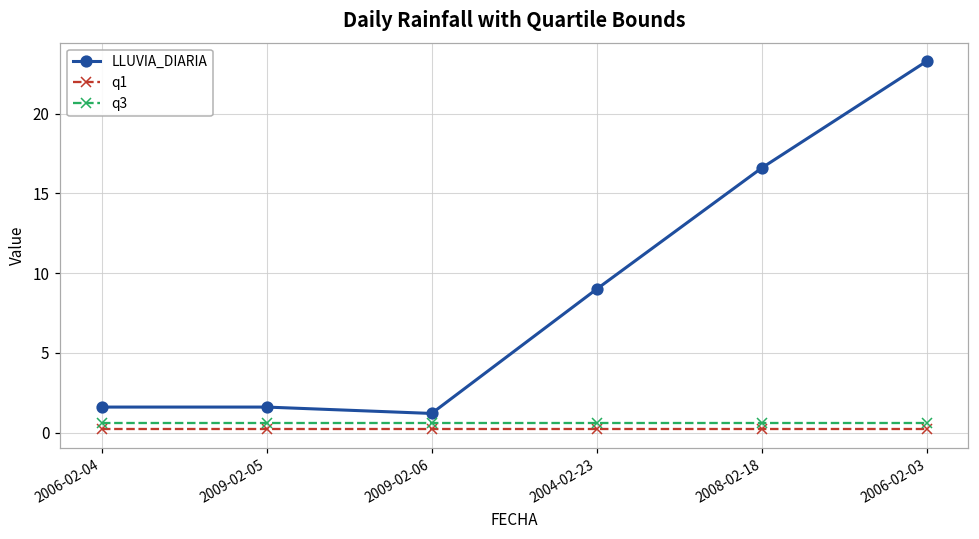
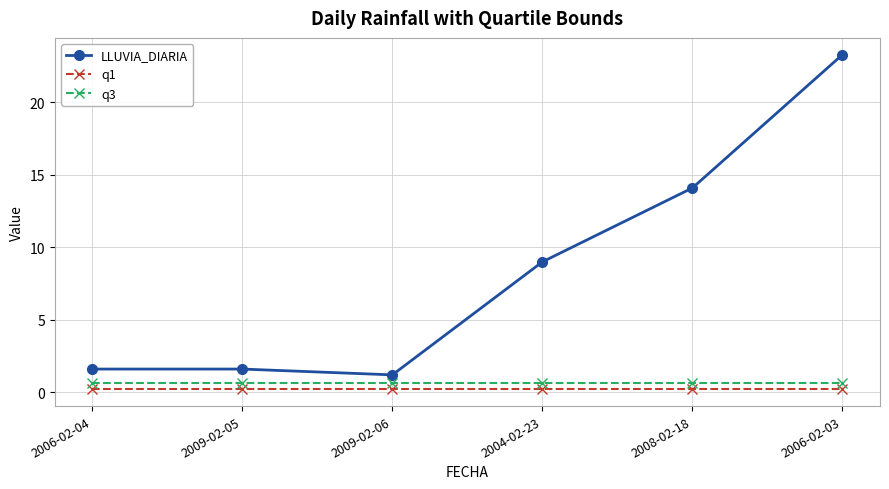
LLUVIA_DIARIA, 2008-02-18: 16.6 -> 14.1
